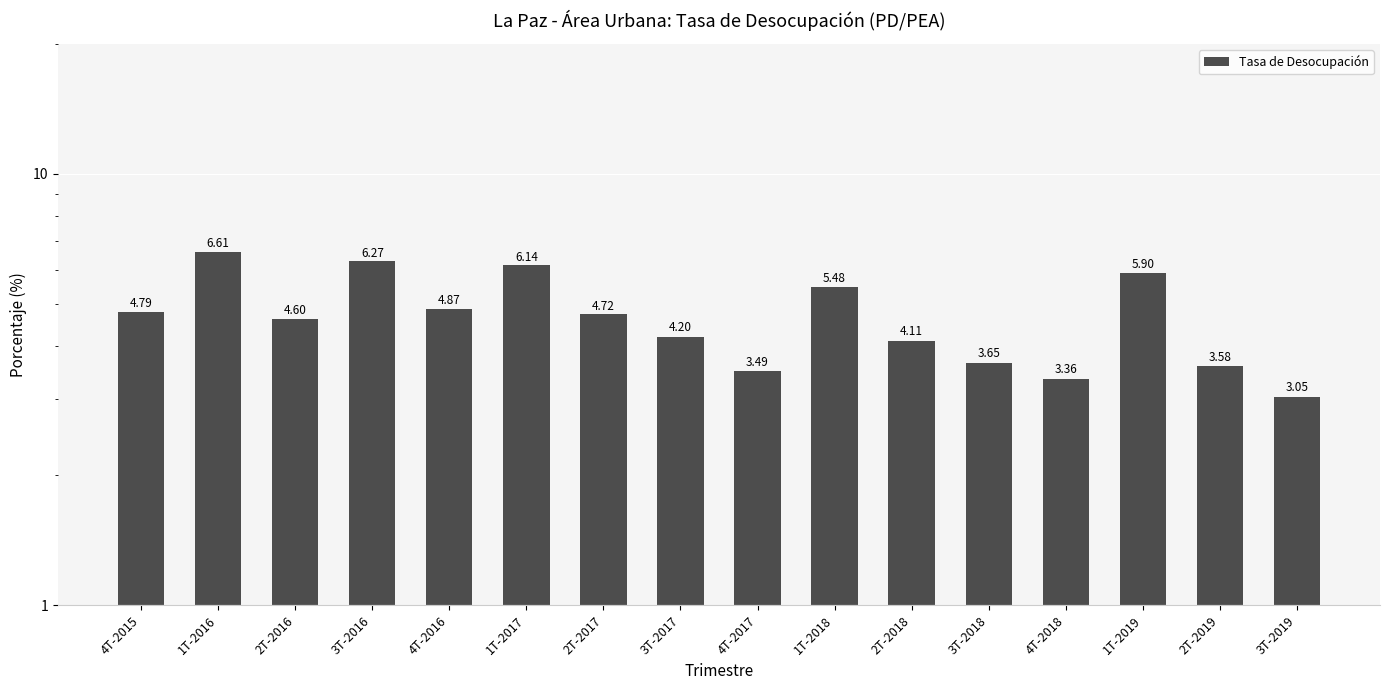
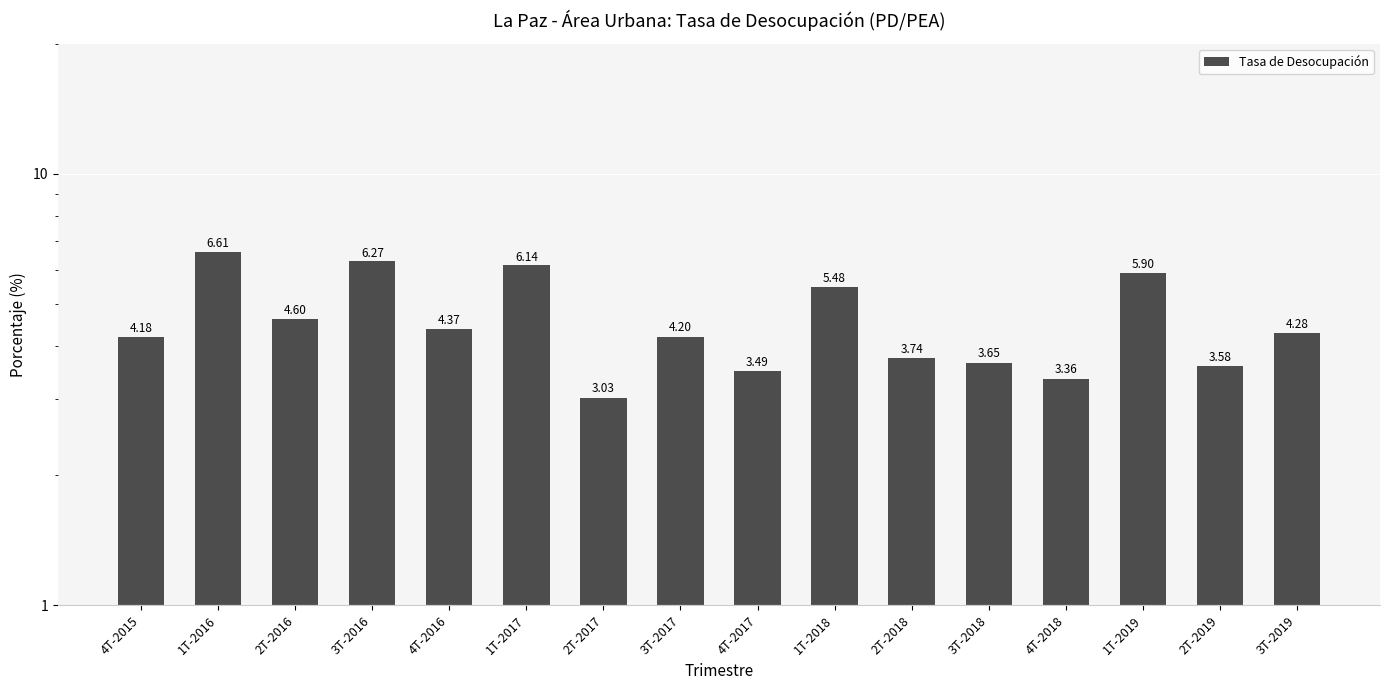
4T-2015: 4.79 -> 4.18
4T-2016: 4.87 -> 4.37
2T-2017: 4.72 -> 3.03
2T-2018: 4.11 -> 3.74
3T-2019: 3.05 -> 4.28
